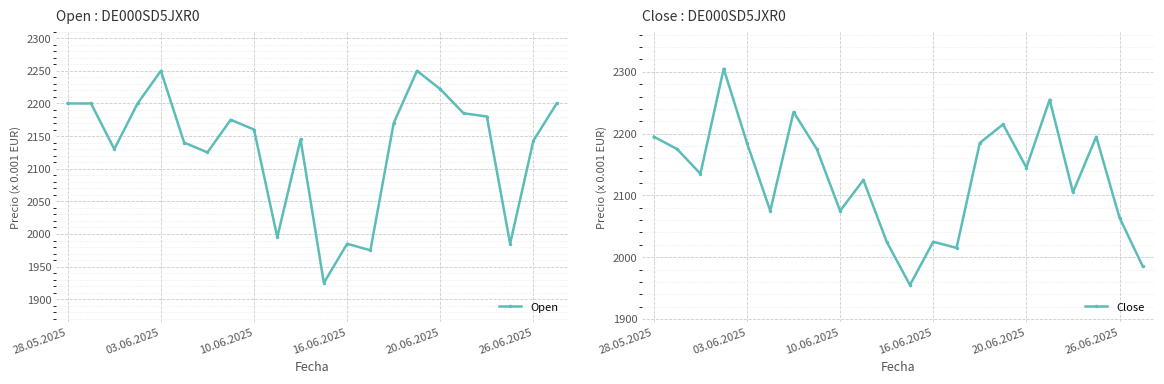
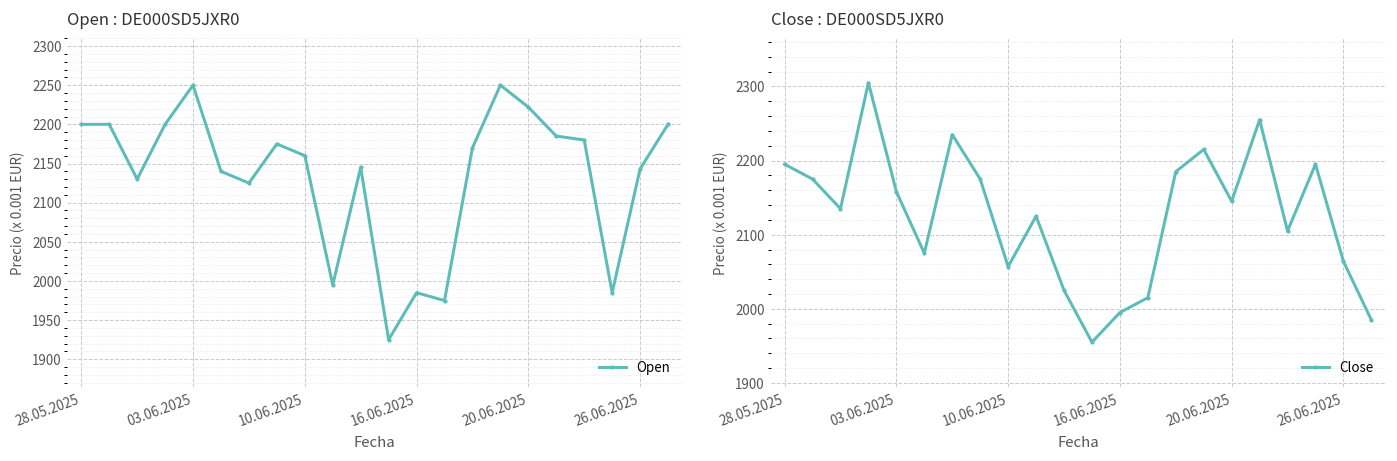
Close : DE000SD5JXR0, 03.06.2025: 2190 -> 2160
Close : DE000SD5JXR0, 10.06.2025: 2080 -> 2060
Close : DE000SD5JXR0, 16.06.2025: 2030 -> 2000
